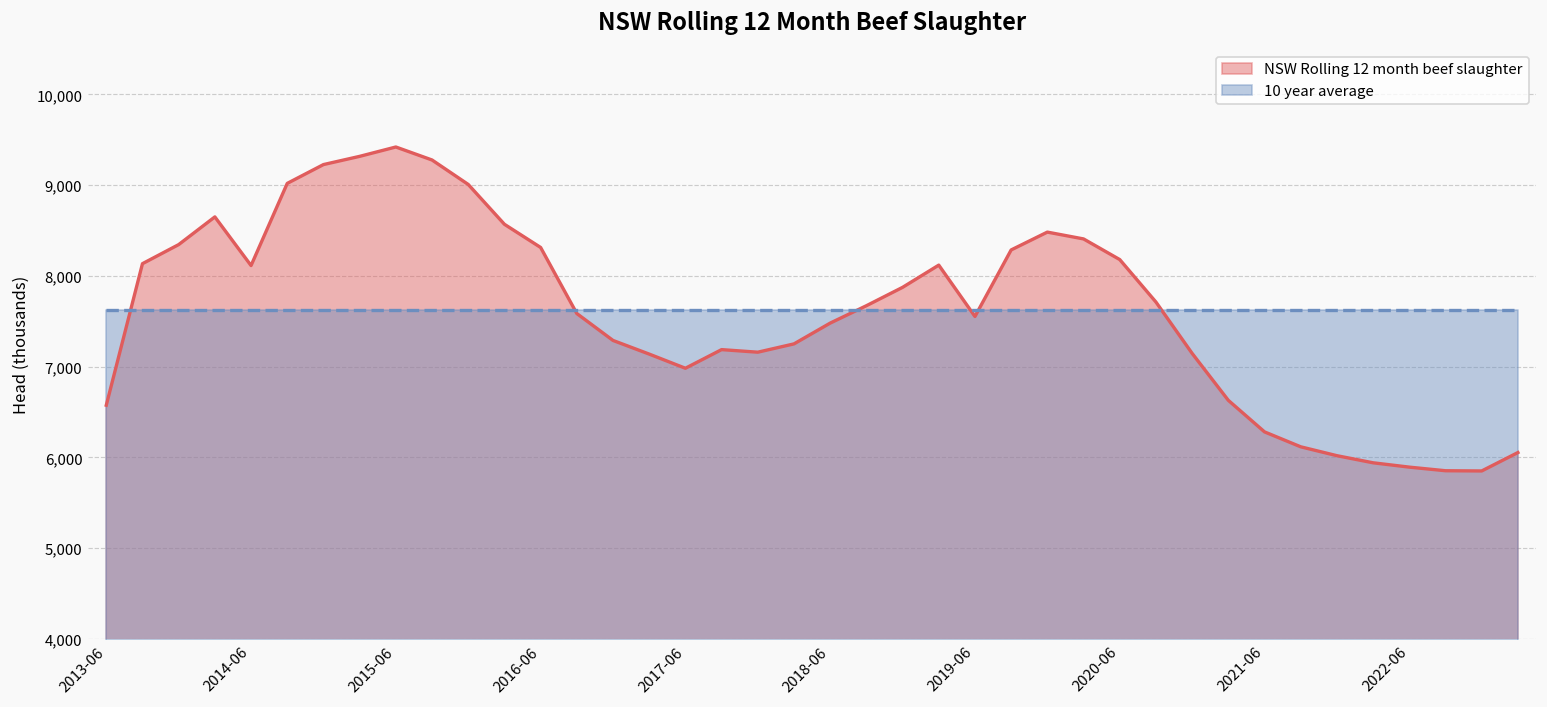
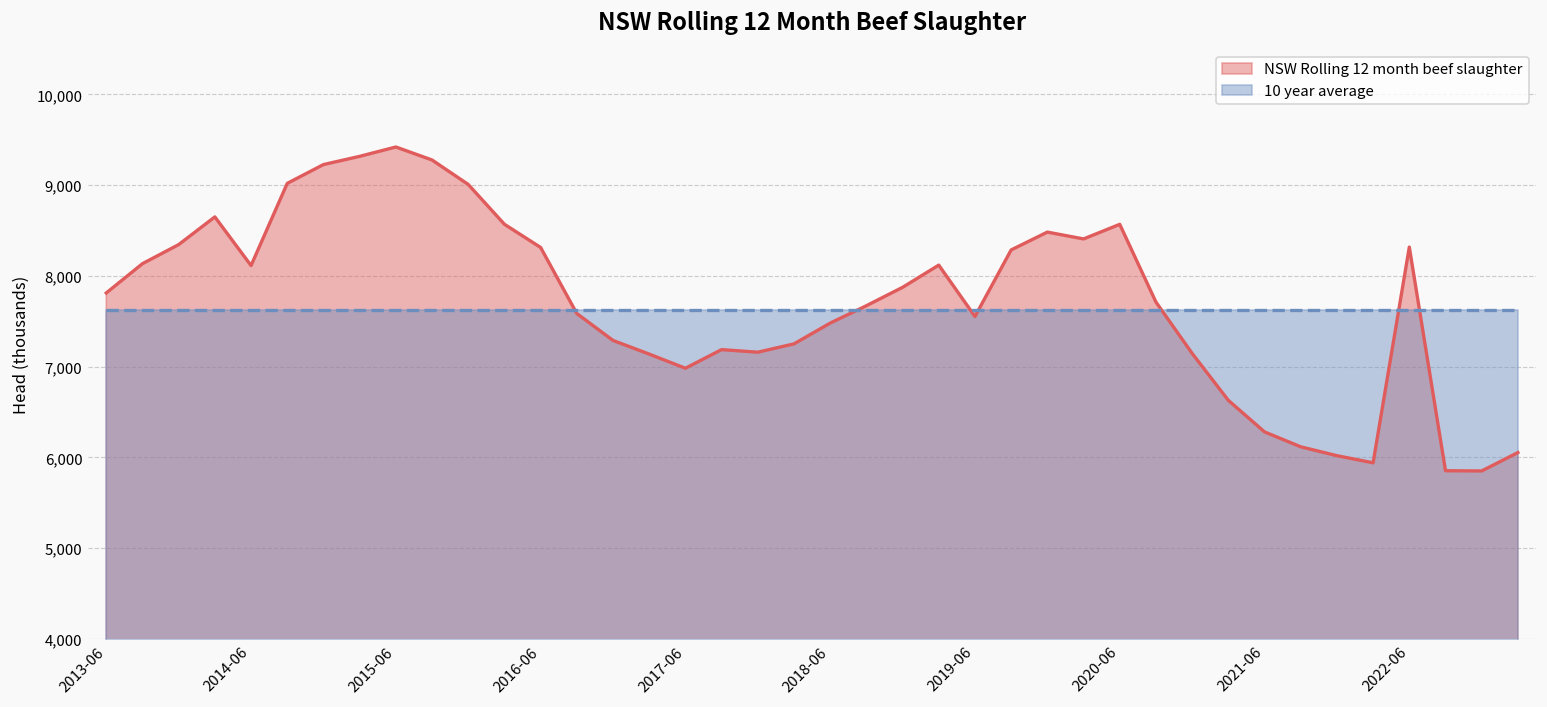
NSW Rolling 12 month beef slaughter, 2013-06: 6,600 -> 7,800
NSW Rolling 12 month beef slaughter, 2020-06: 8,200 -> 8,600
NSW Rolling 12 month beef slaughter, 2022-06: 5,900 -> 8,300
